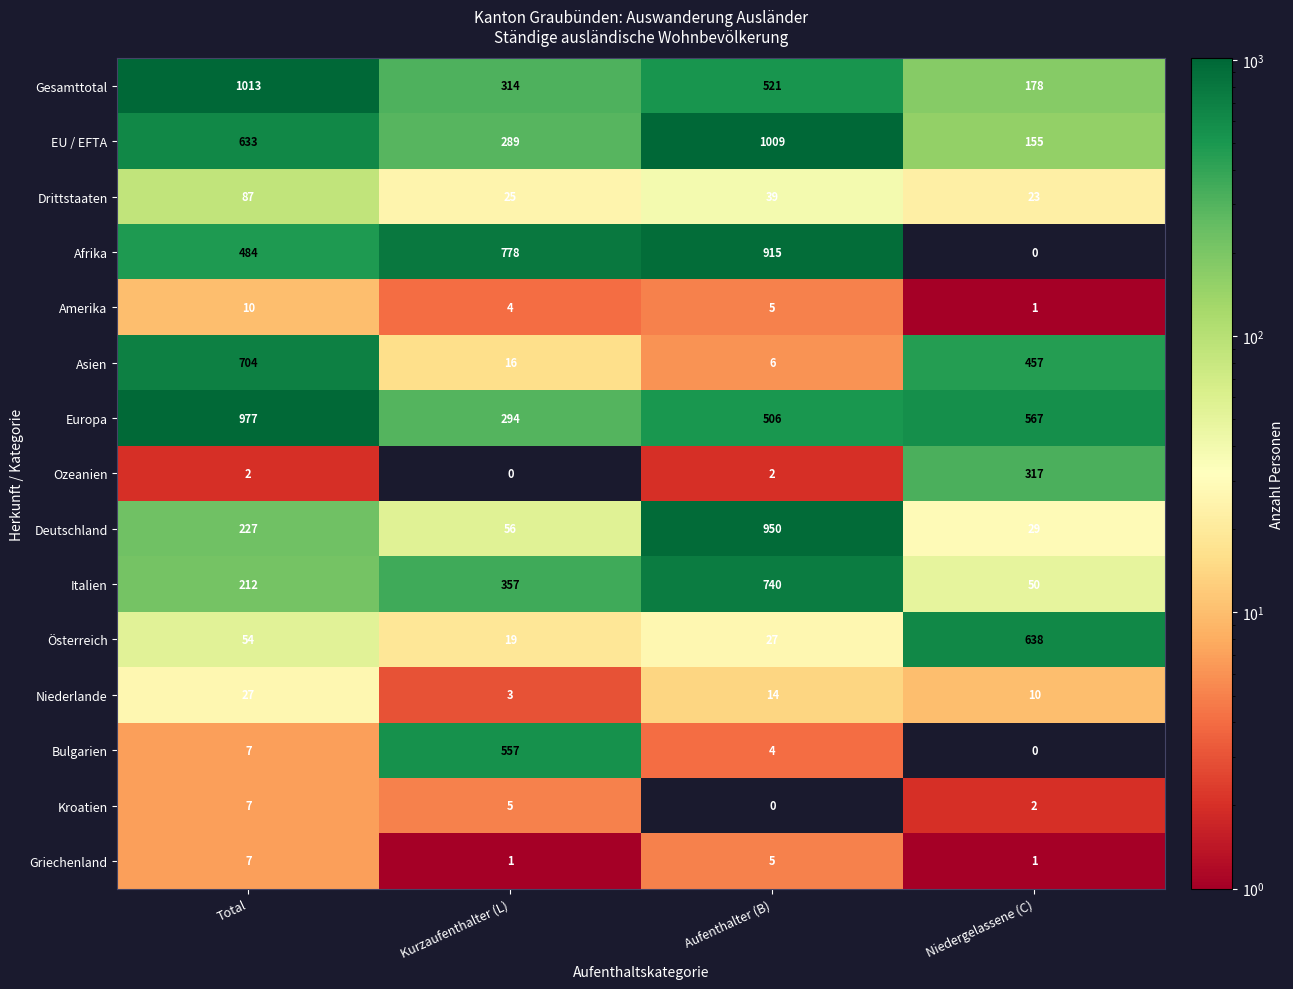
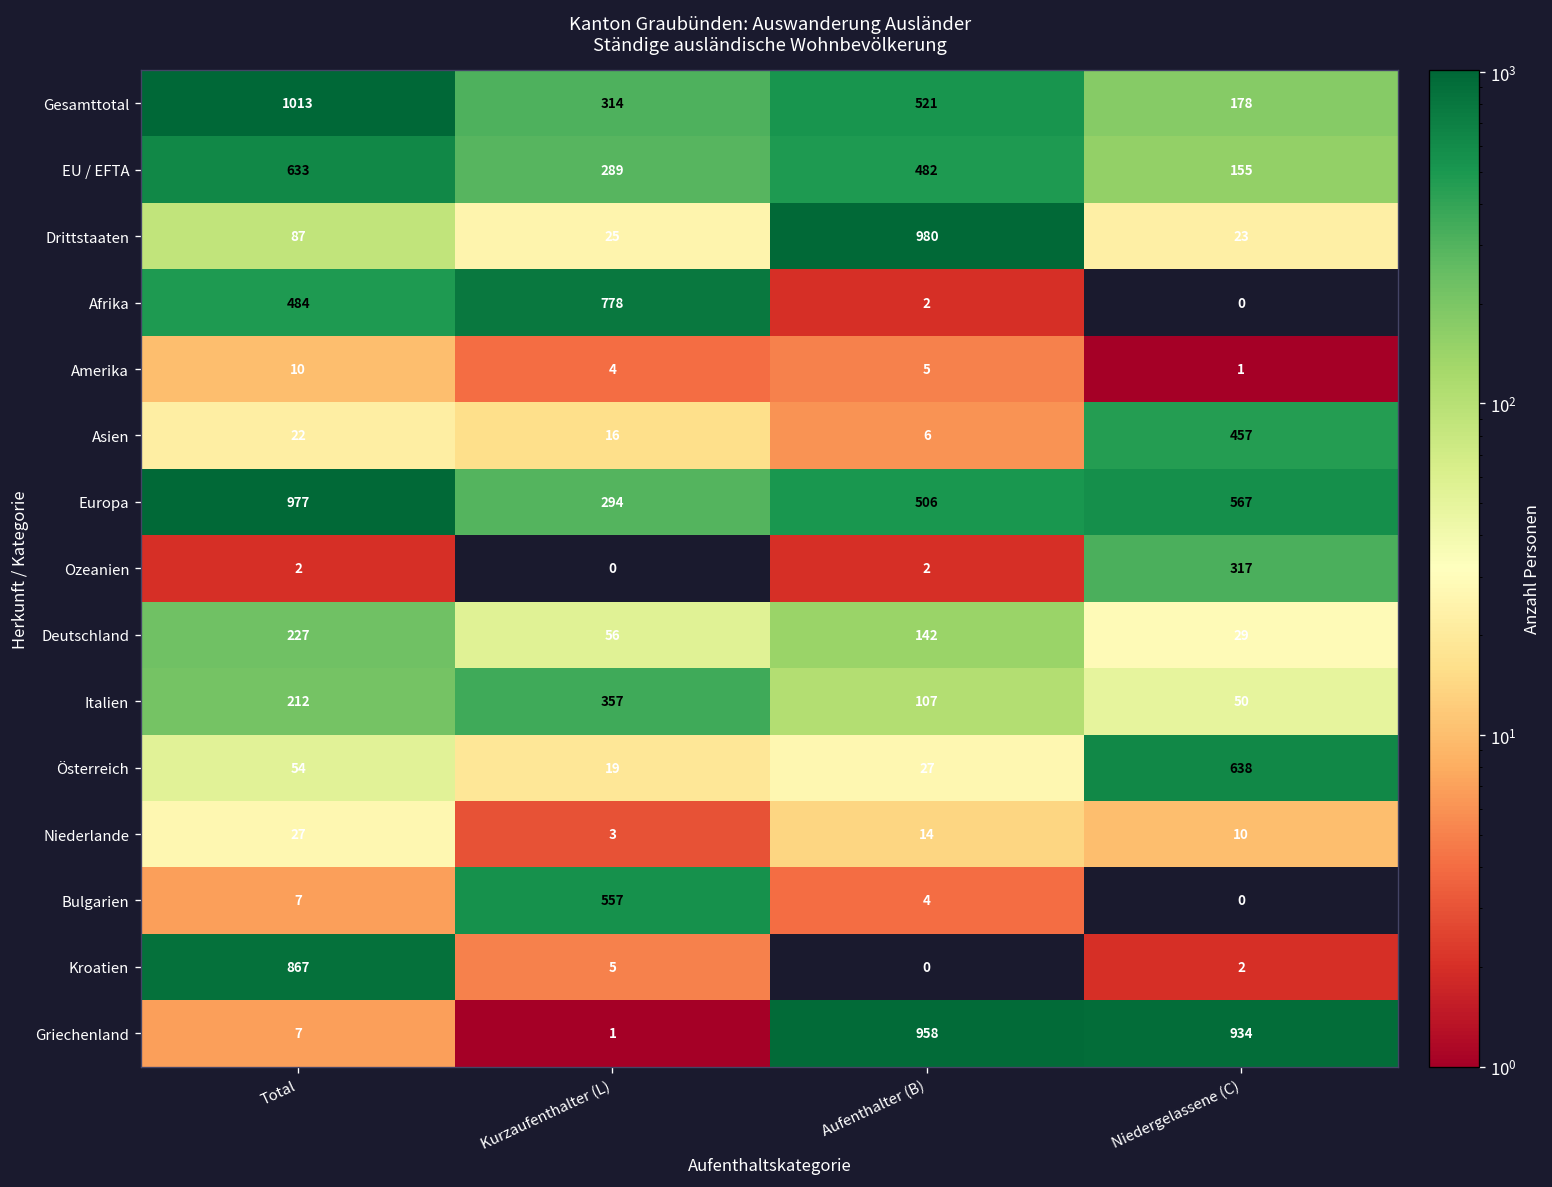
EU / EFTA, Aufenthalter (B): 1009 -> 482
Drittstaaten, Aufenthalter (B): 39 -> 980
Afrika, Aufenthalter (B): 915 -> 2
Asien, Total: 704 -> 22
Deutschland, Aufenthalter (B): 950 -> 142
Italien, Aufenthalter (B): 740 -> 107
Kroatien, Total: 7 -> 867
Griechenland, Aufenthalter (B): 5 -> 958
Griechenland, Niedergelassene (C): 1 -> 934
